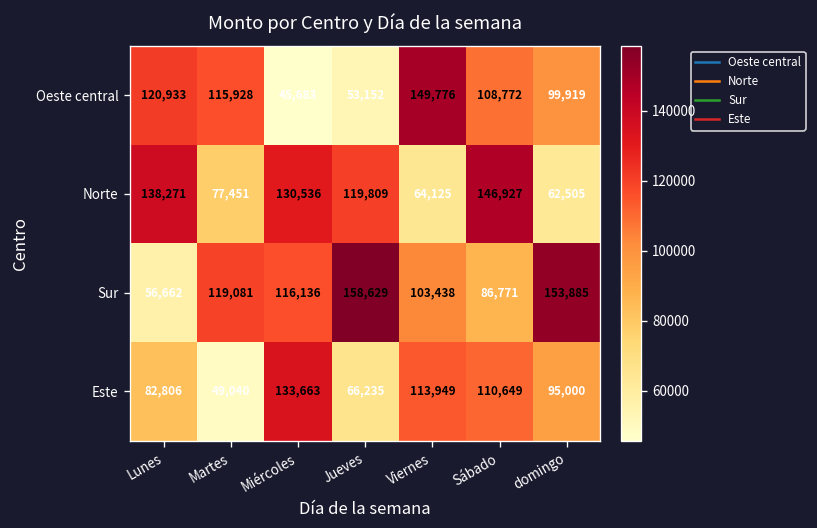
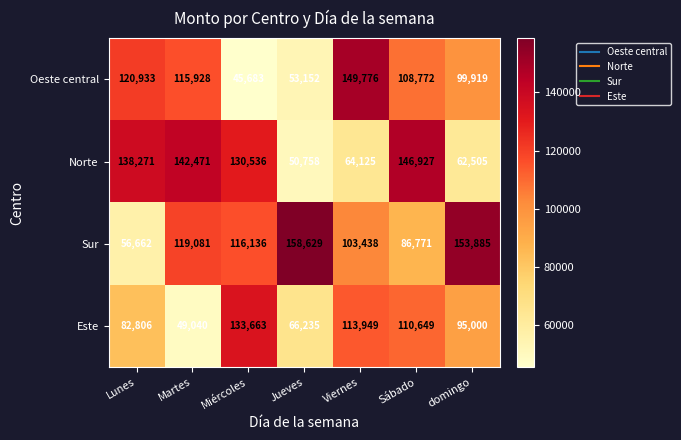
Norte, Martes: 77,451 -> 142,471
Norte, Jueves: 119,809 -> 50,758
